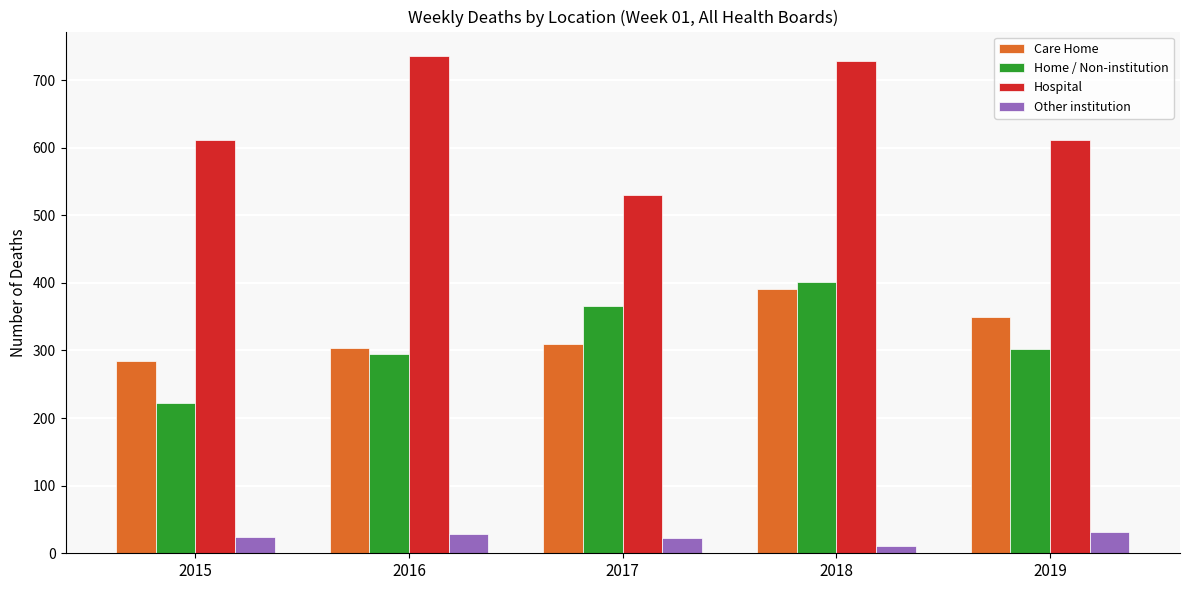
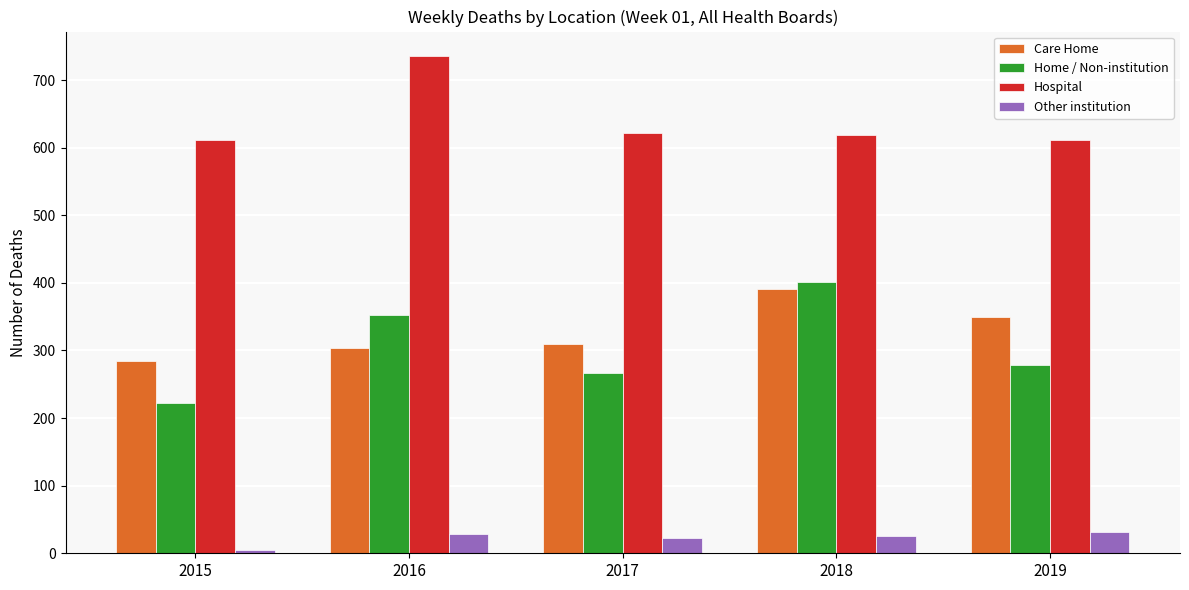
Other institution, 2015: 20 -> 10
Home / Non-institution, 2016: 300 -> 350
Home / Non-institution, 2017: 370 -> 270
Hospital, 2017: 530 -> 620
Hospital, 2018: 730 -> 620
Other institution, 2018: 10 -> 30
Home / Non-institution, 2019: 300 -> 280
